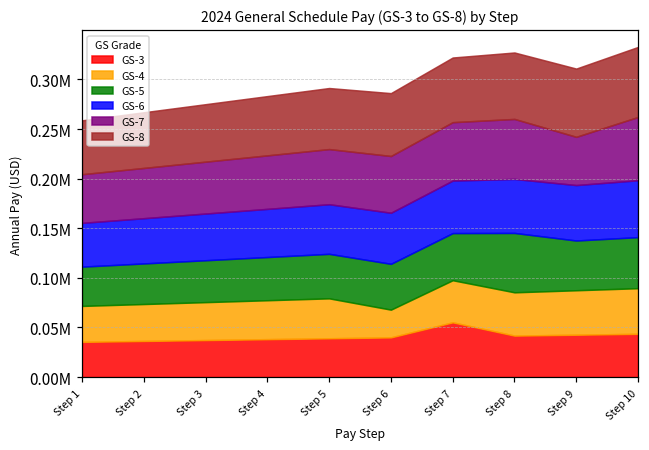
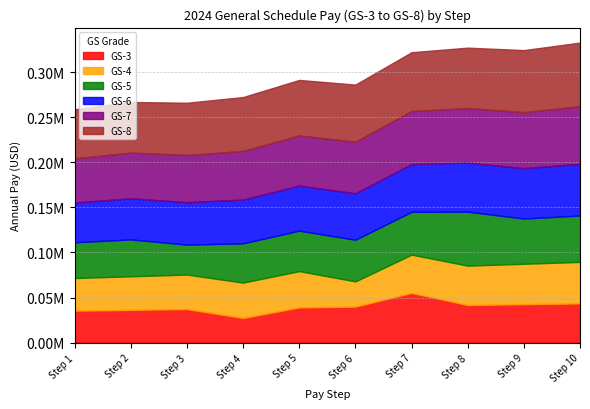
GS-5, Step 3: 40000 -> 30000
GS-3, Step 4: 40000 -> 30000
GS-7, Step 9: 50000 -> 60000
